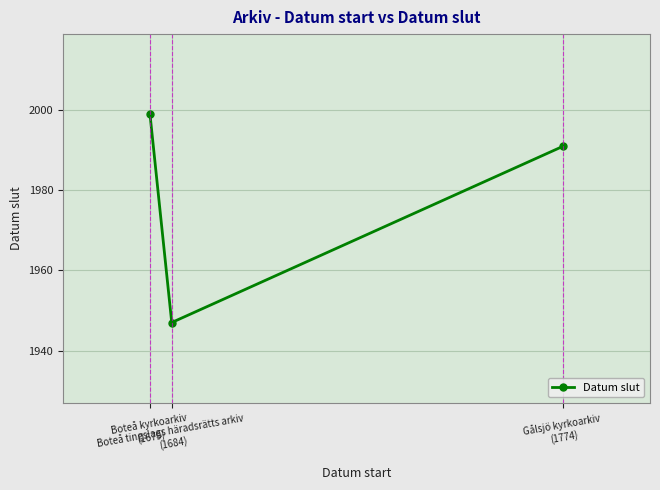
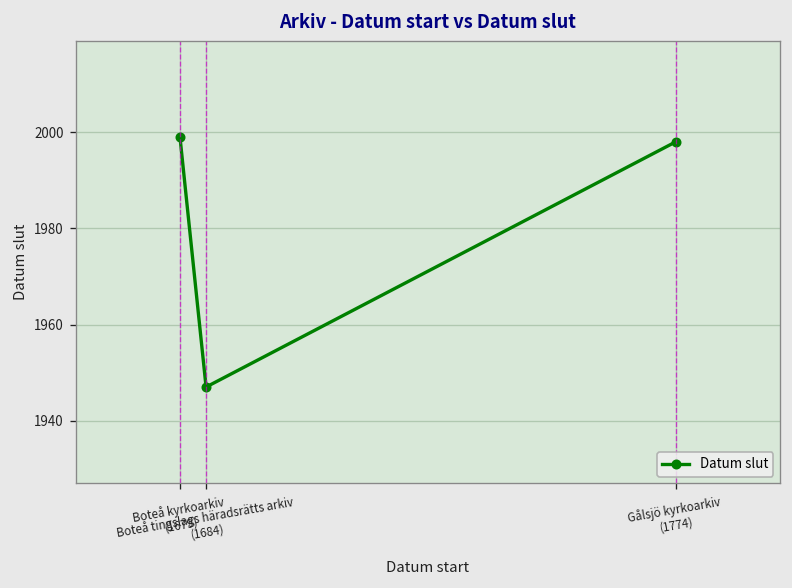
Gålsjö kyrkoarkiv (1774): 1991 -> 1998
